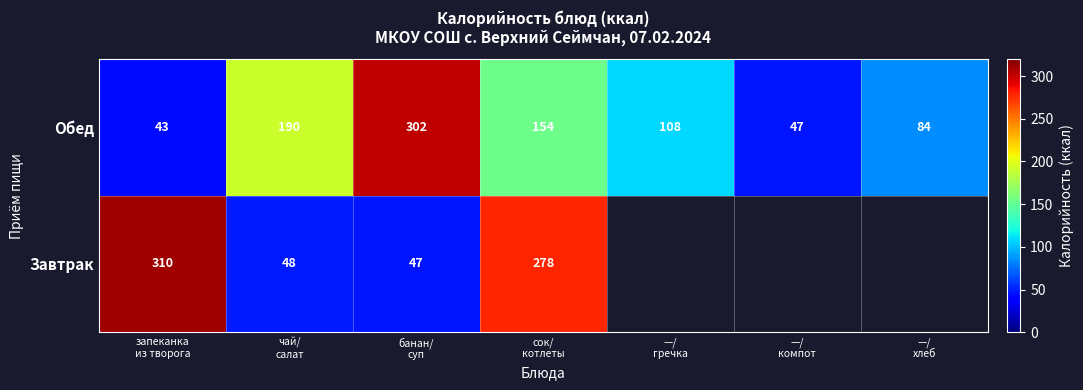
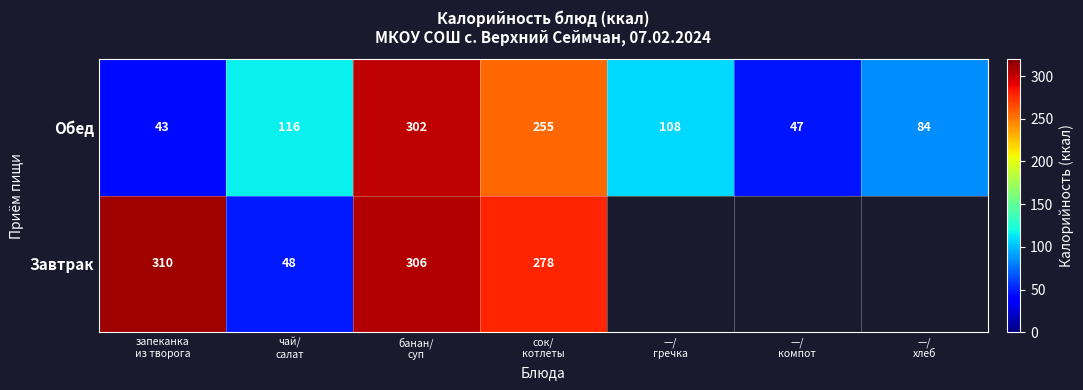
Обед, чай/ салат: 190 -> 116
Обед, сок/ котлеты: 154 -> 255
Завтрак, банан/ суп: 47 -> 306
